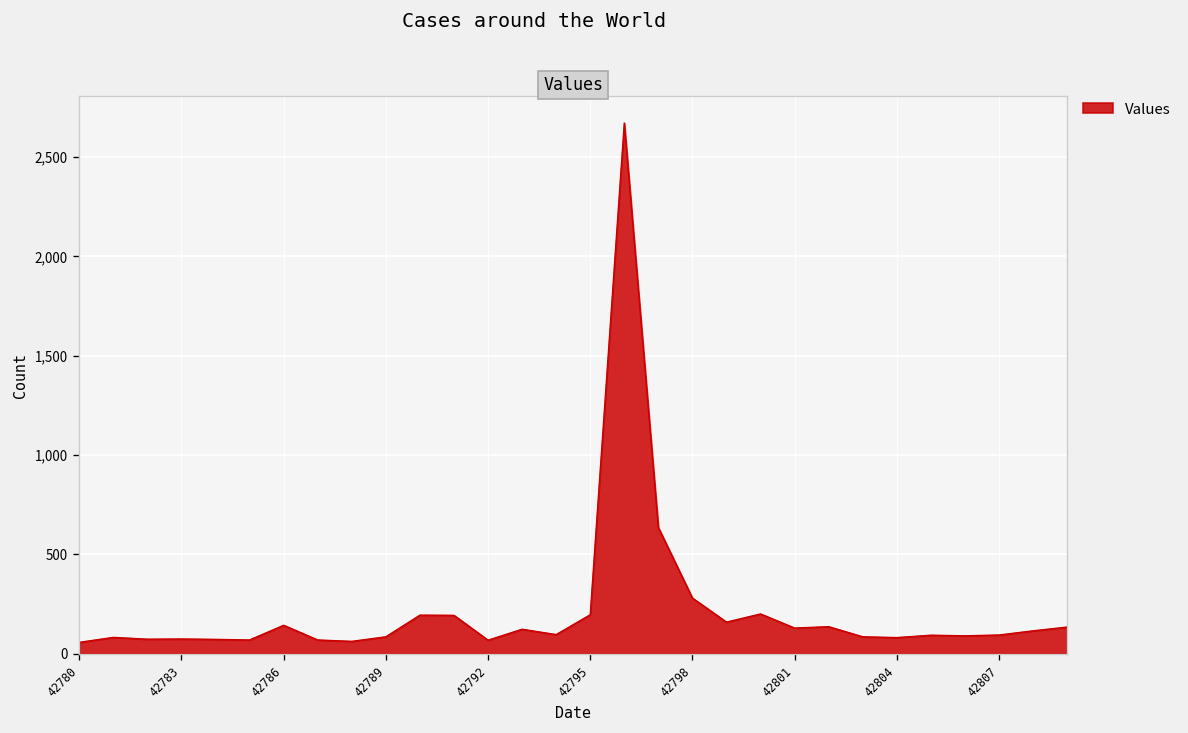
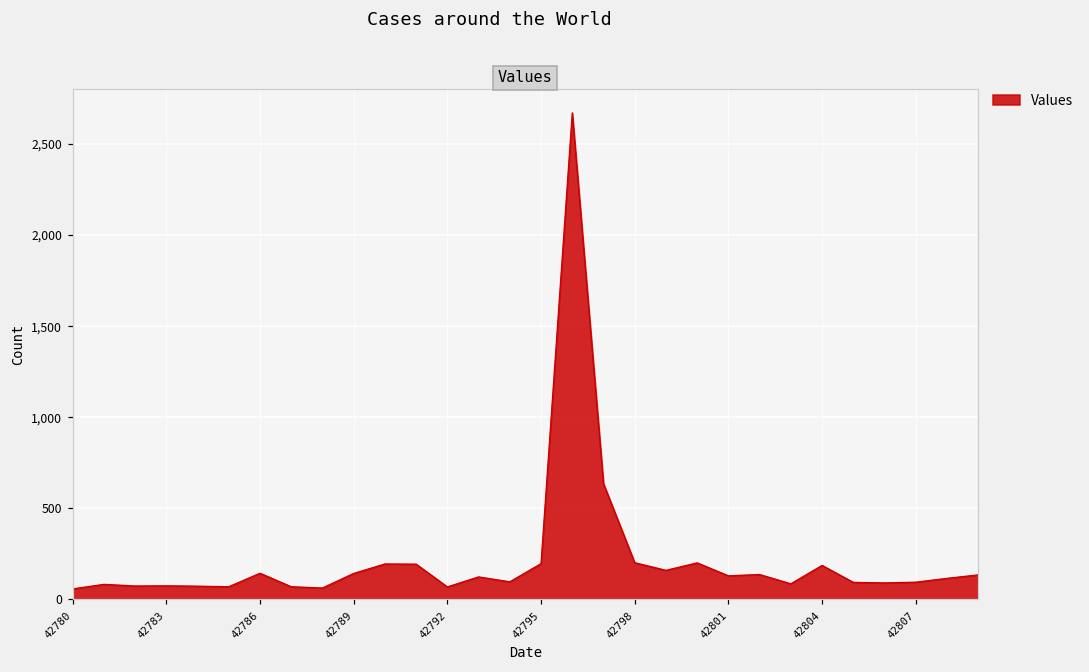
42789: 90 -> 140
42798: 280 -> 200
42804: 80 -> 190
